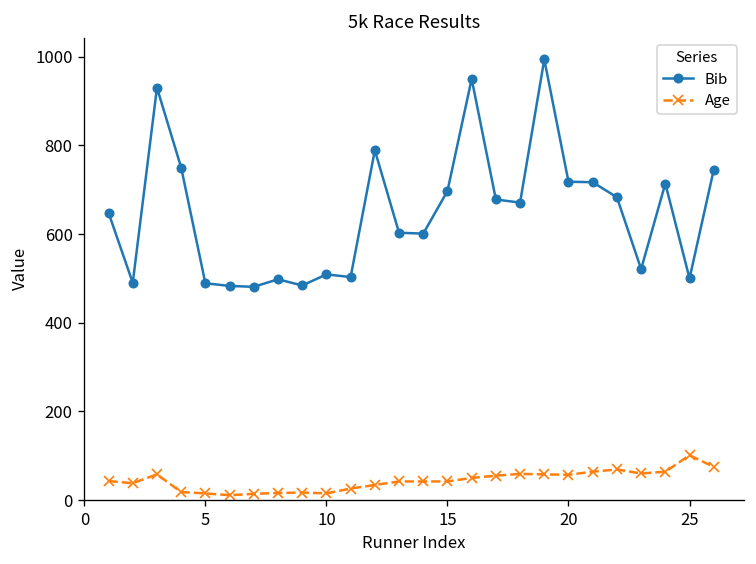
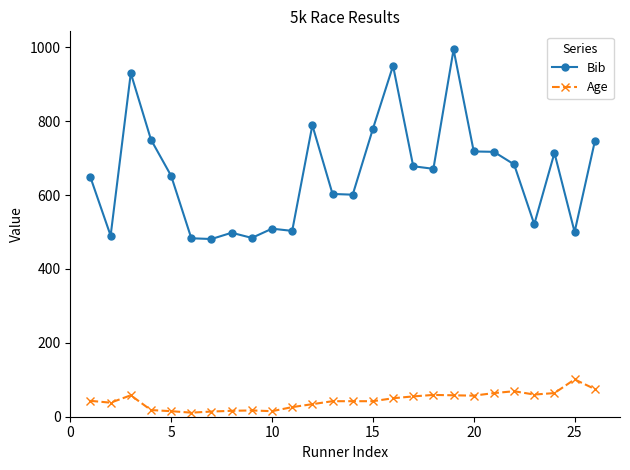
Bib, 5: 490 -> 650
Bib, 15: 700 -> 780
